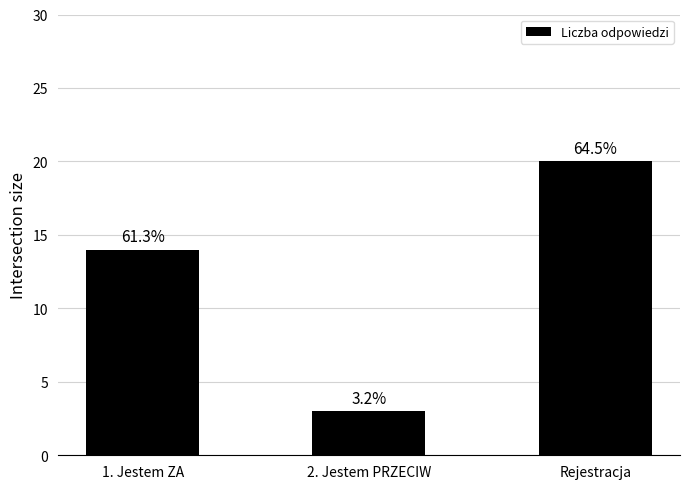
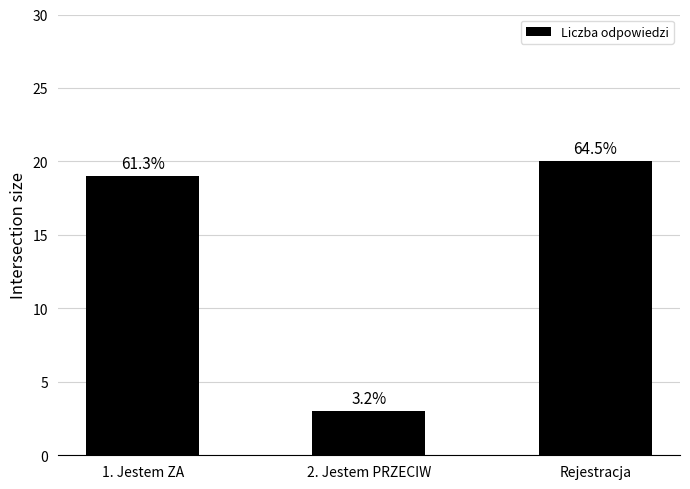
1. Jestem ZA: 14 -> 19
